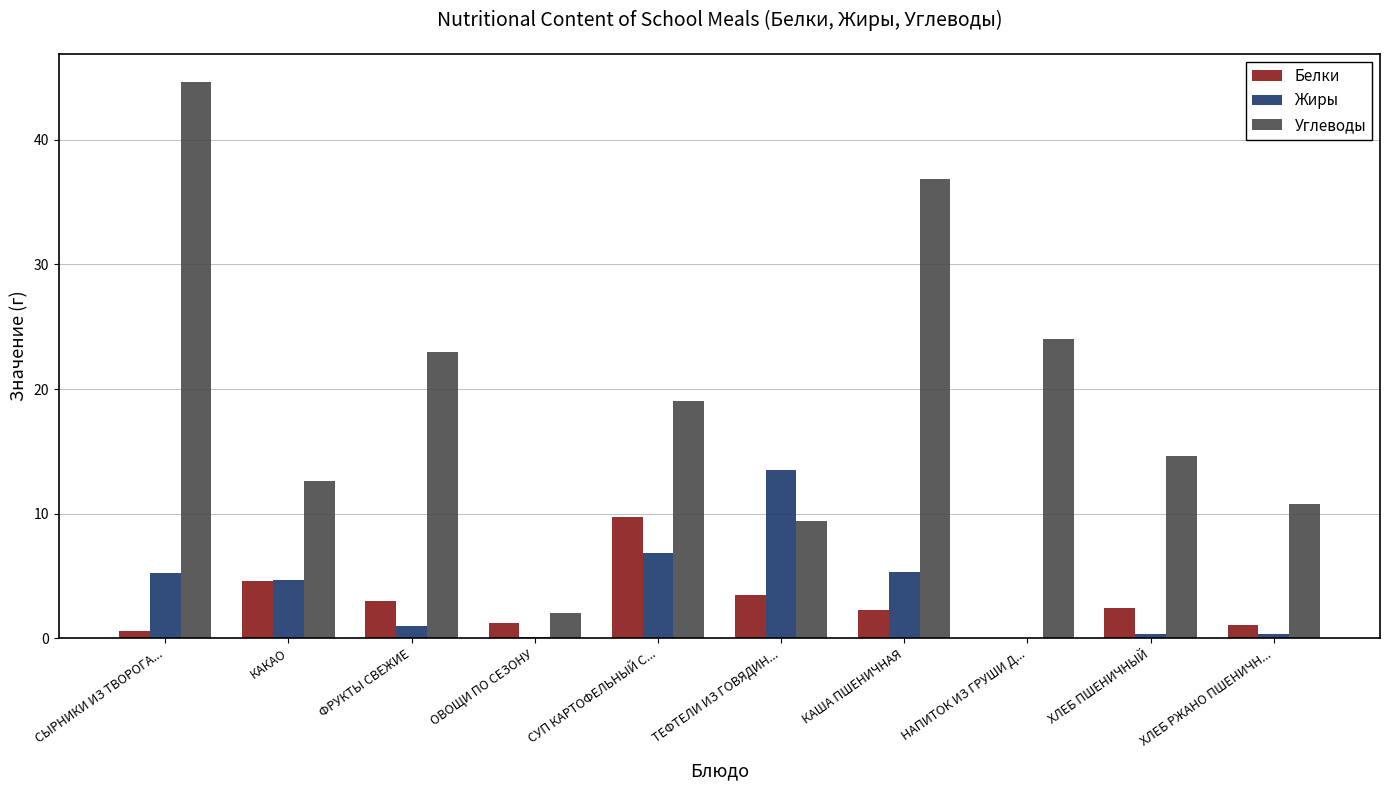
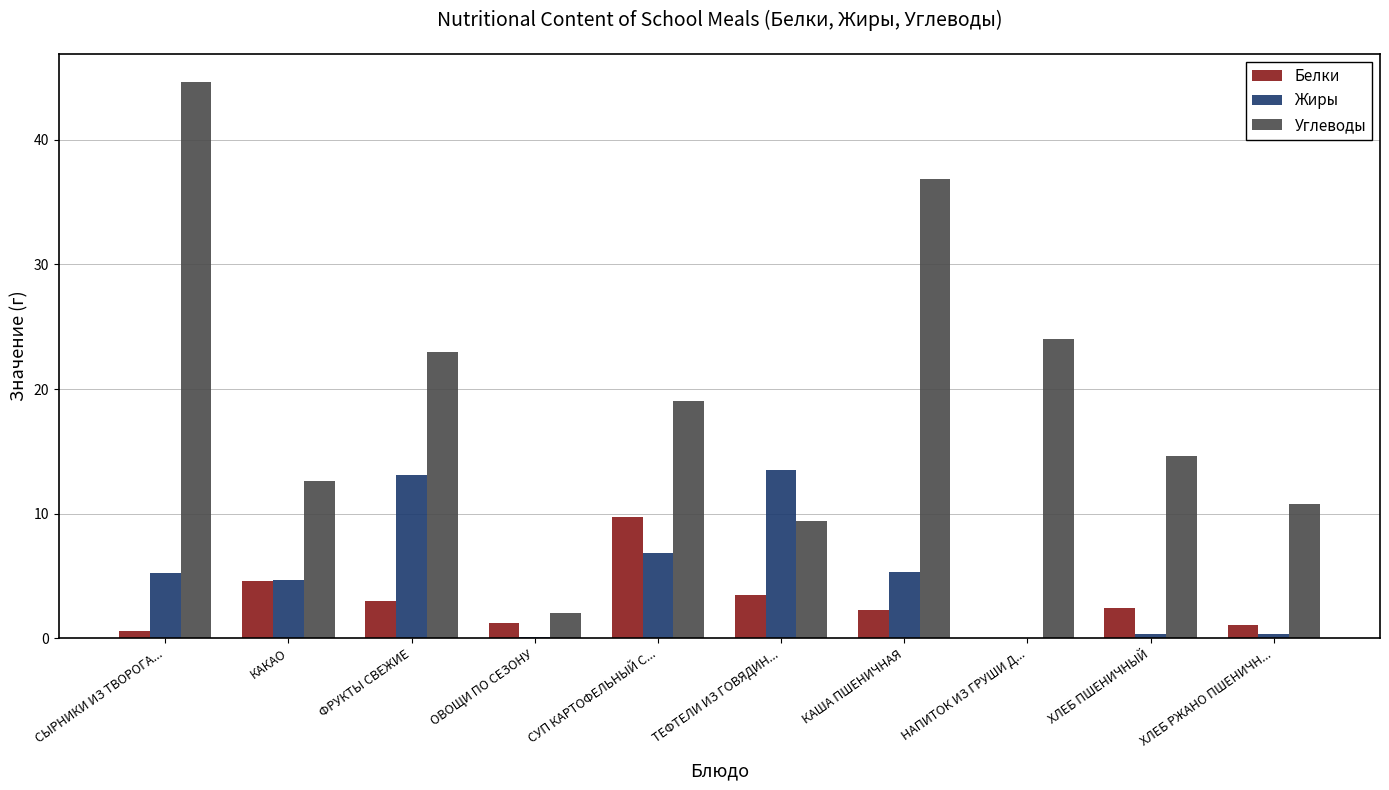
Жиры, ФРУКТЫ СВЕЖИЕ: 1.0 -> 13.1
